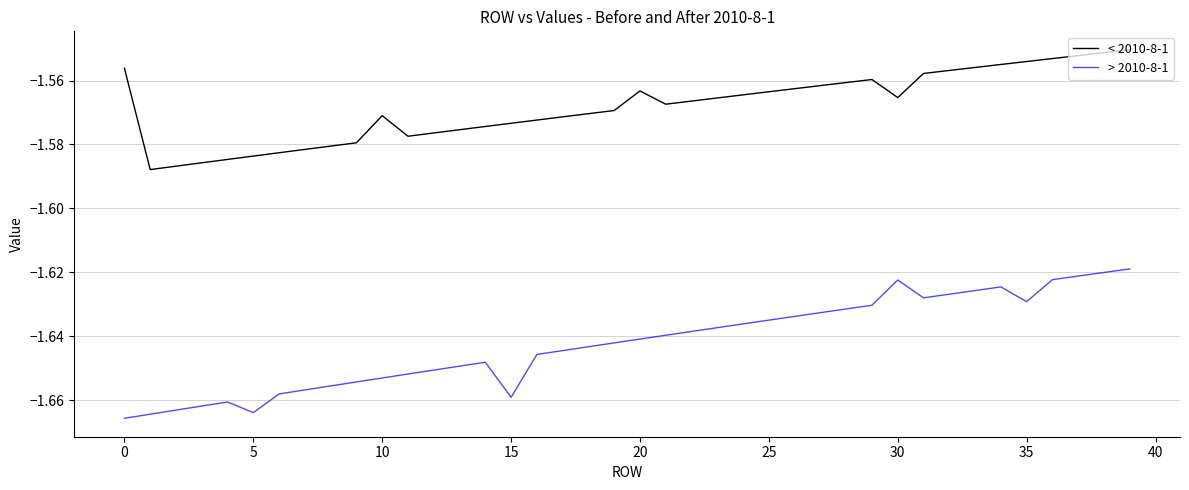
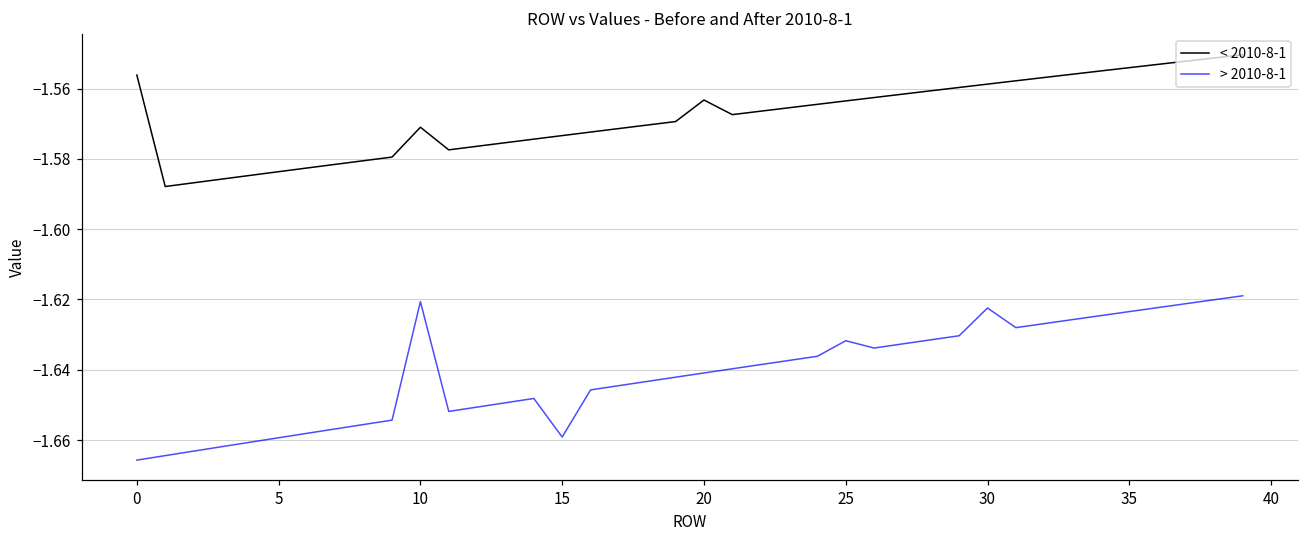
> 2010-8-1, 5: -1.664 -> -1.659
> 2010-8-1, 10: -1.653 -> -1.621
> 2010-8-1, 25: -1.635 -> -1.632
< 2010-8-1, 30: -1.565 -> -1.559
> 2010-8-1, 35: -1.629 -> -1.623
